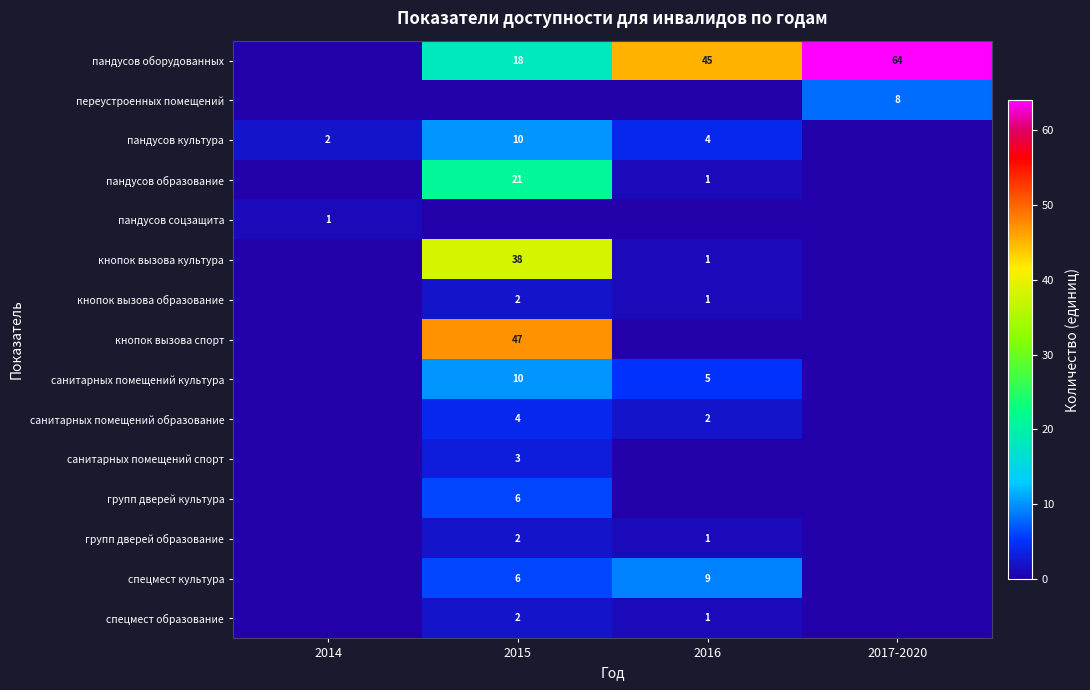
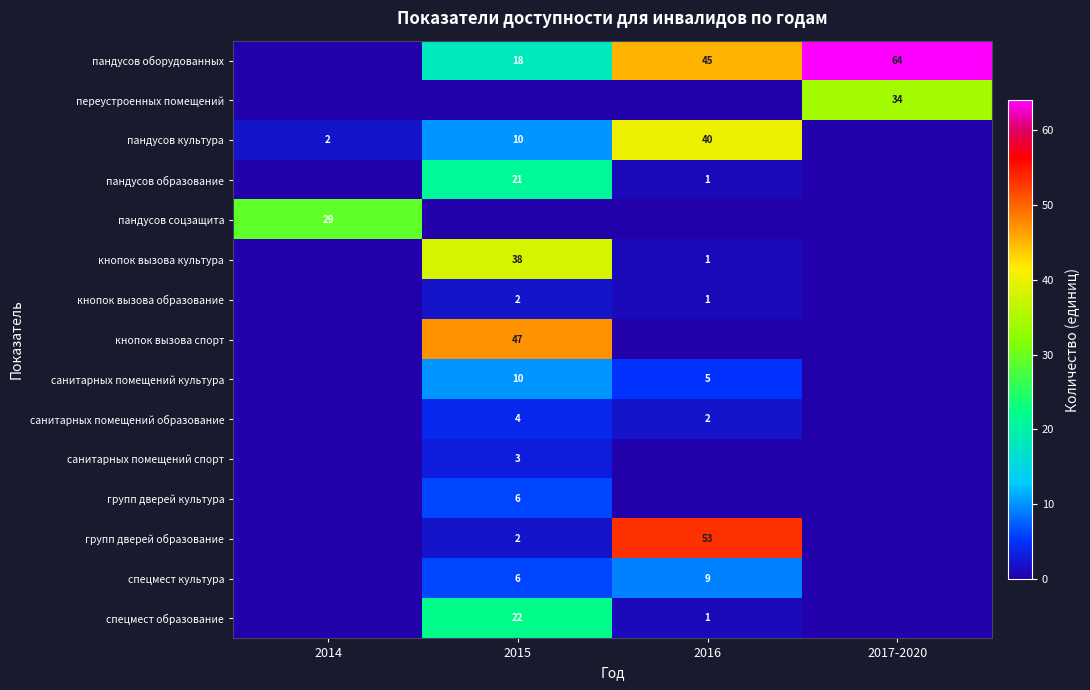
переустроенных помещений, 2017-2020: 8 -> 34
пандусов культура, 2016: 4 -> 40
пандусов соцзащита, 2014: 1 -> 29
групп дверей образование, 2016: 1 -> 53
спецмест образование, 2015: 2 -> 22
